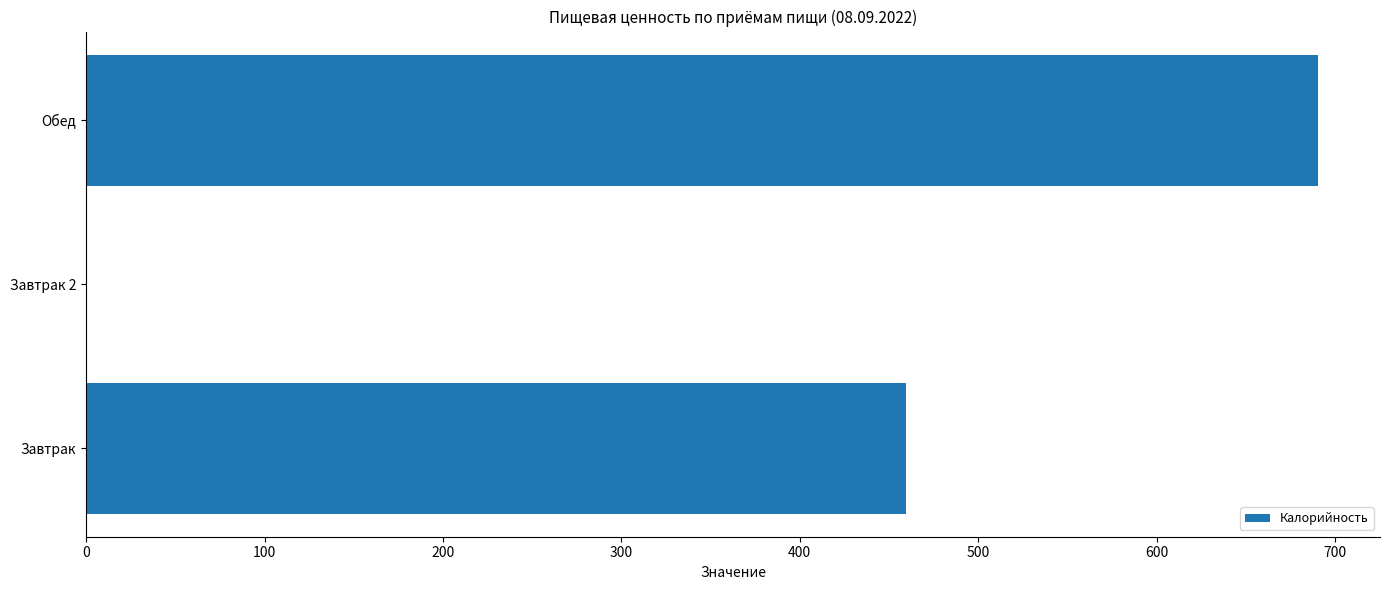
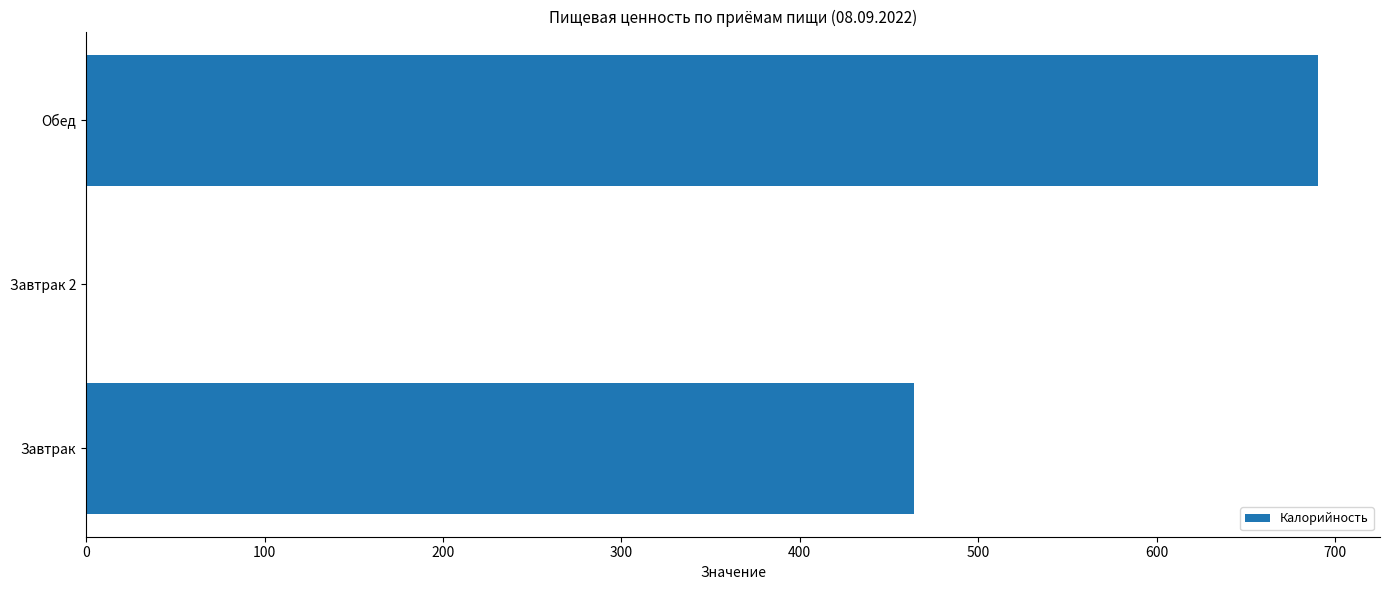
Завтрак: 459 -> 464
